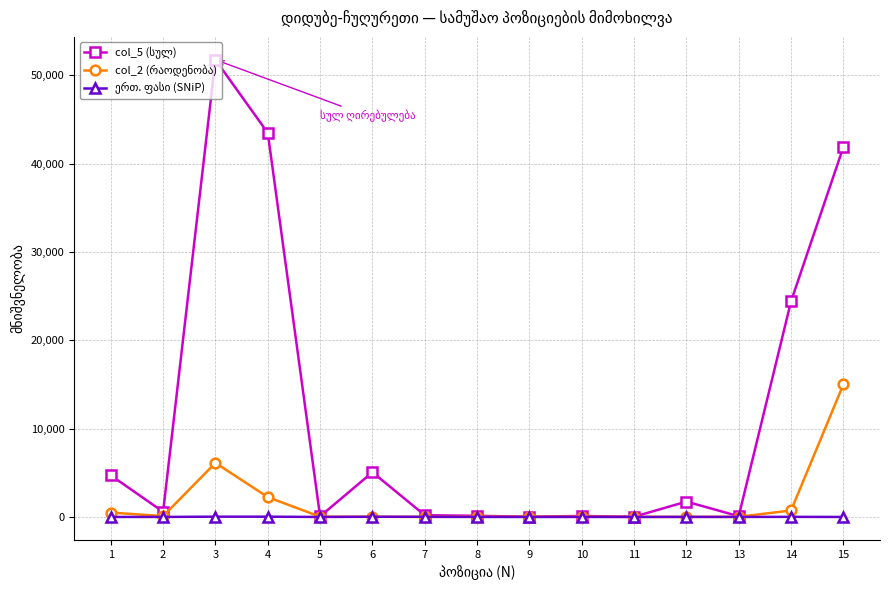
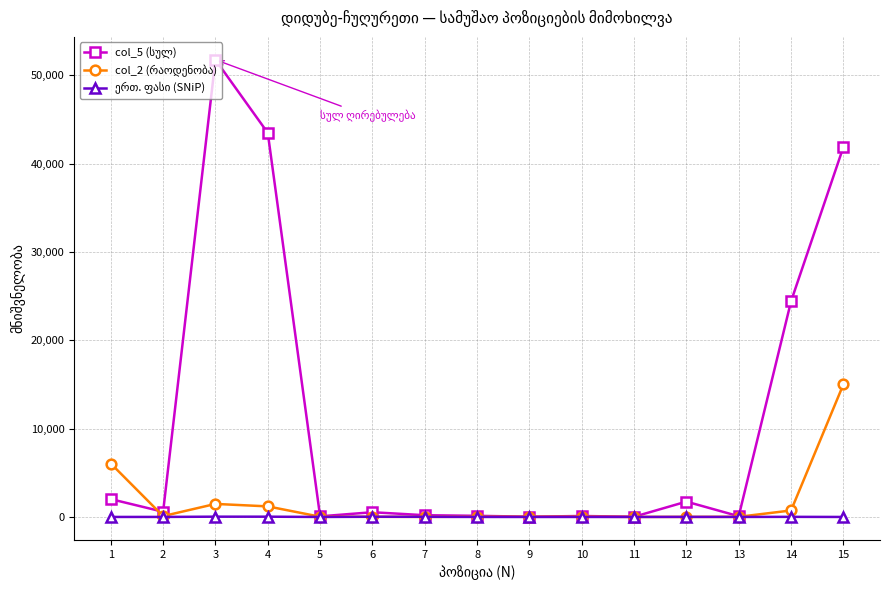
col_5 (სულ), 1: 5,000 -> 2,000
col_2 (რაოდენობა), 1: 1,000 -> 6,000
col_2 (რაოდენობა), 3: 6,000 -> 1,000
col_2 (რაოდენობა), 4: 2,000 -> 1,000
col_5 (სულ), 6: 5,000 -> 1,000
